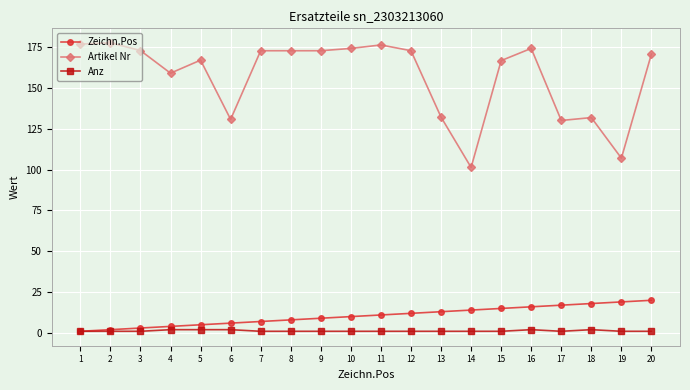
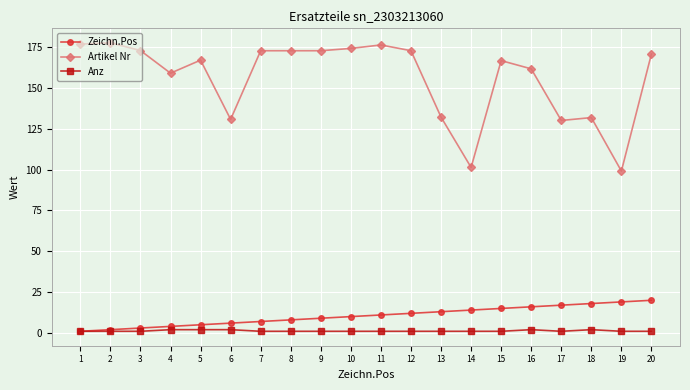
Artikel Nr, 16: 174 -> 162
Artikel Nr, 19: 107 -> 99
